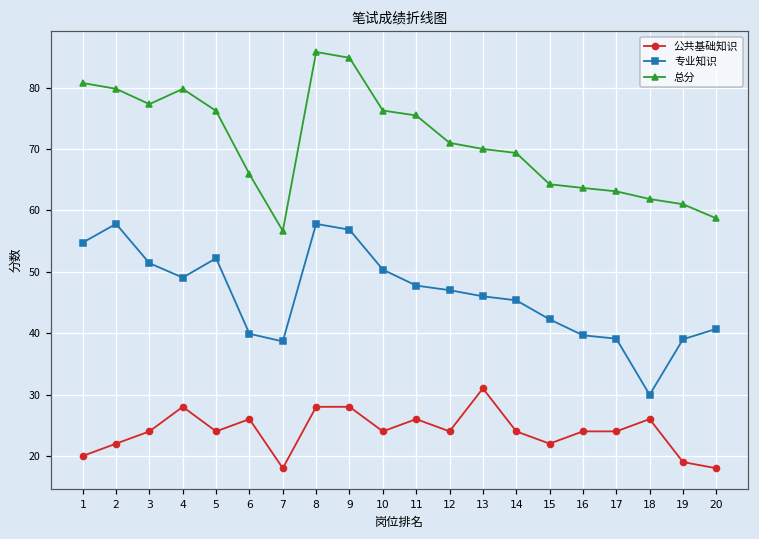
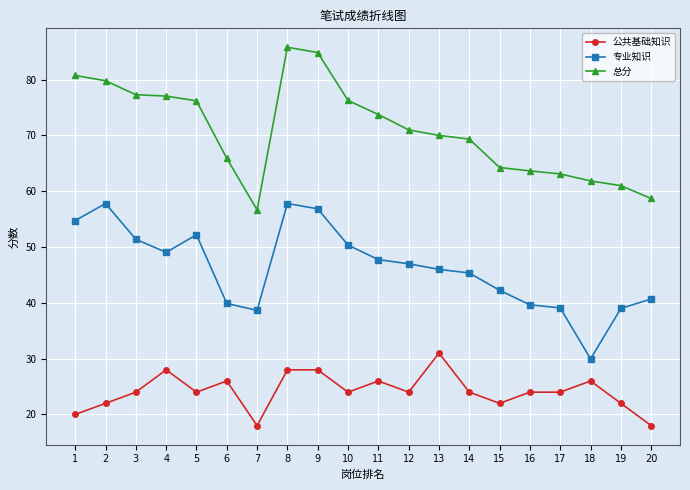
总分, 4: 80 -> 77
总分, 11: 75 -> 74
公共基础知识, 19: 19 -> 22
